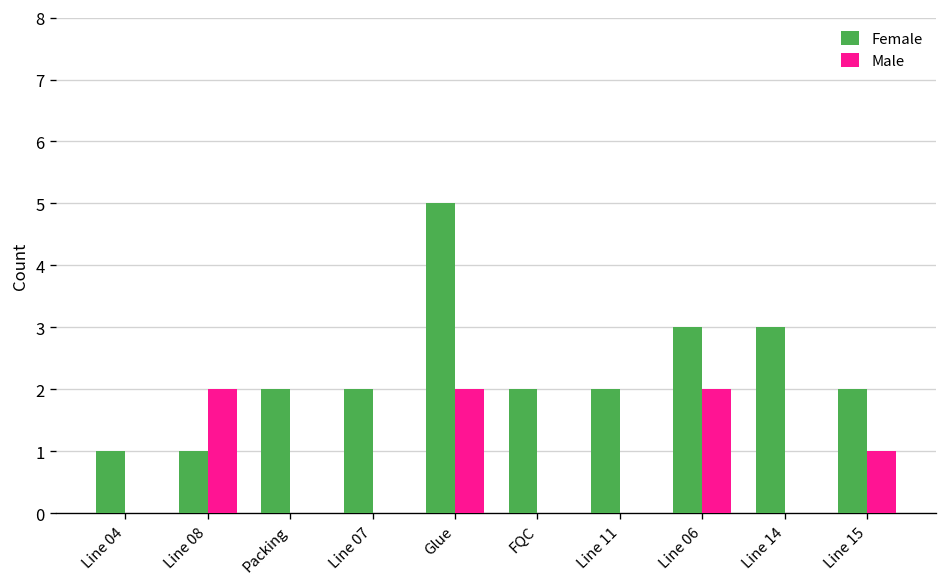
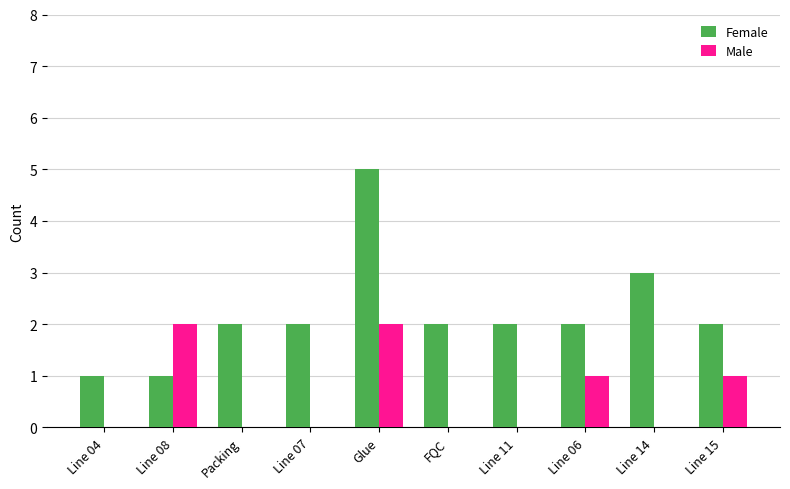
Female, Line 06: 3 -> 2
Male, Line 06: 2 -> 1
